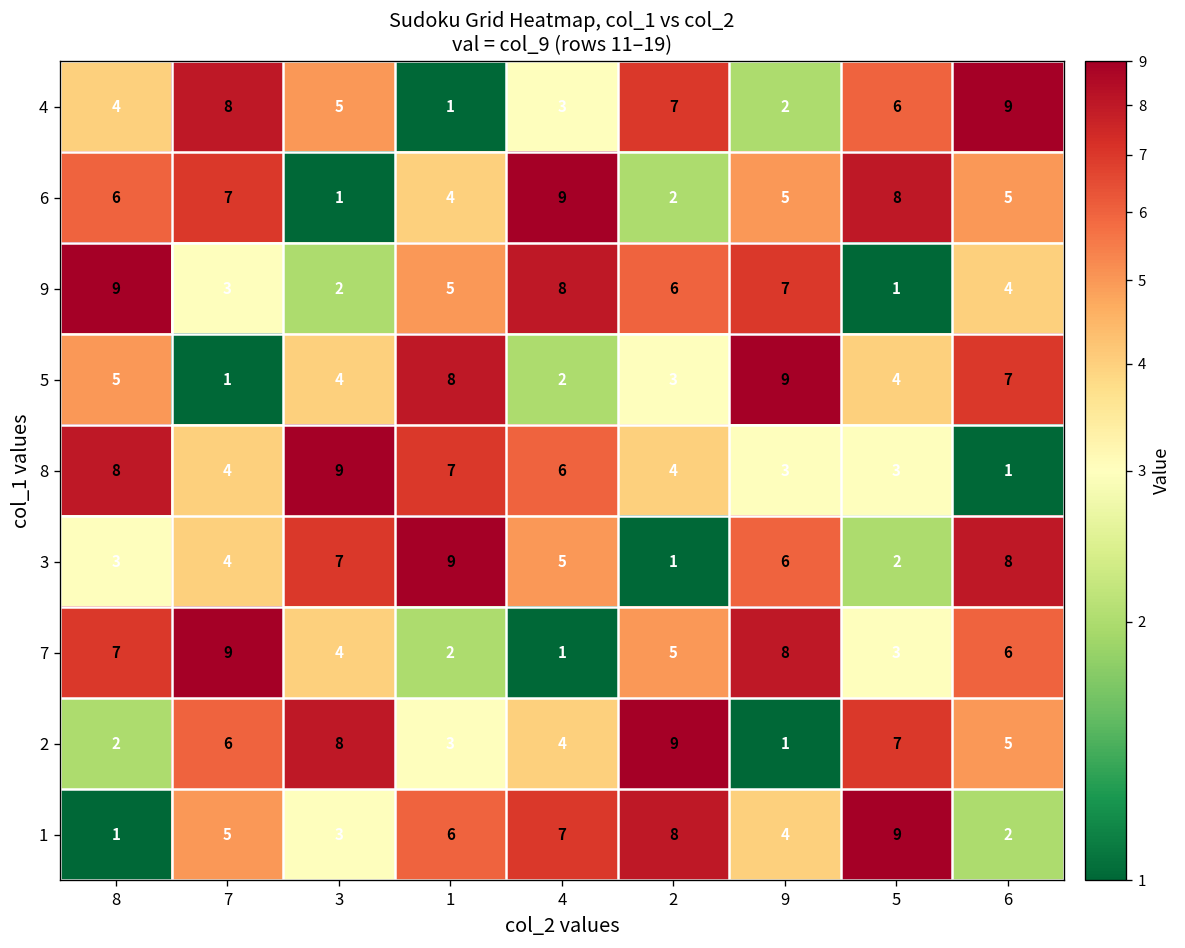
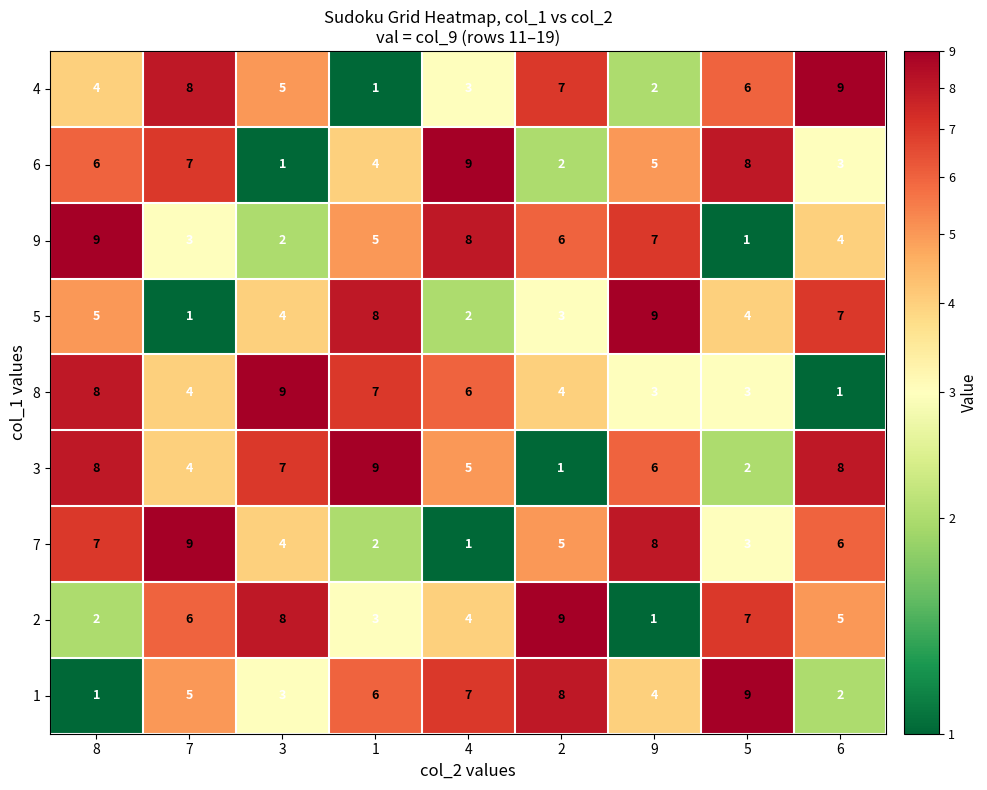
6, 6: 5 -> 3
3, 8: 3 -> 8
